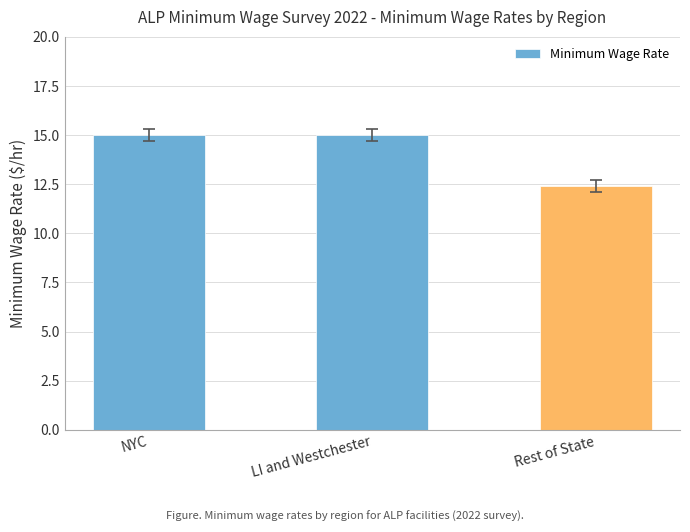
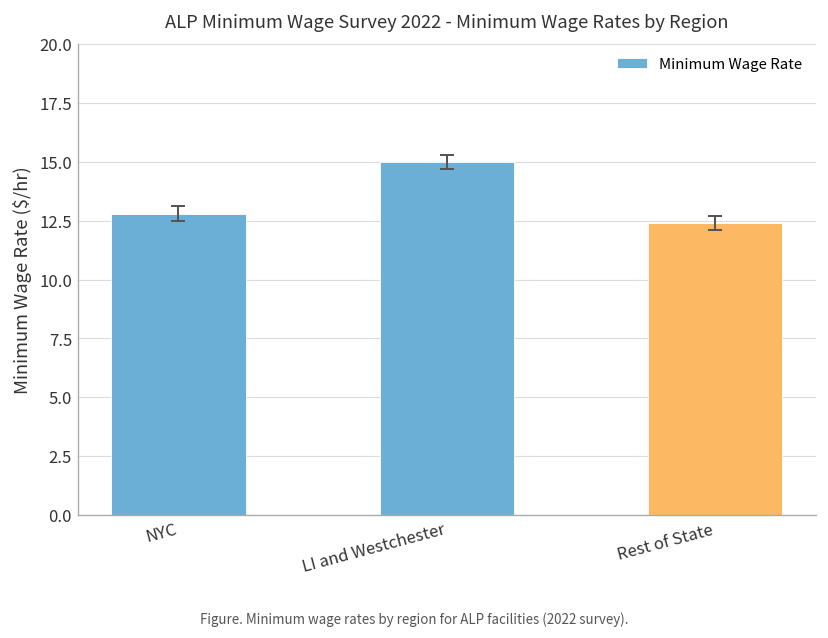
Minimum Wage Rate, NYC: 15.0 -> 12.8
